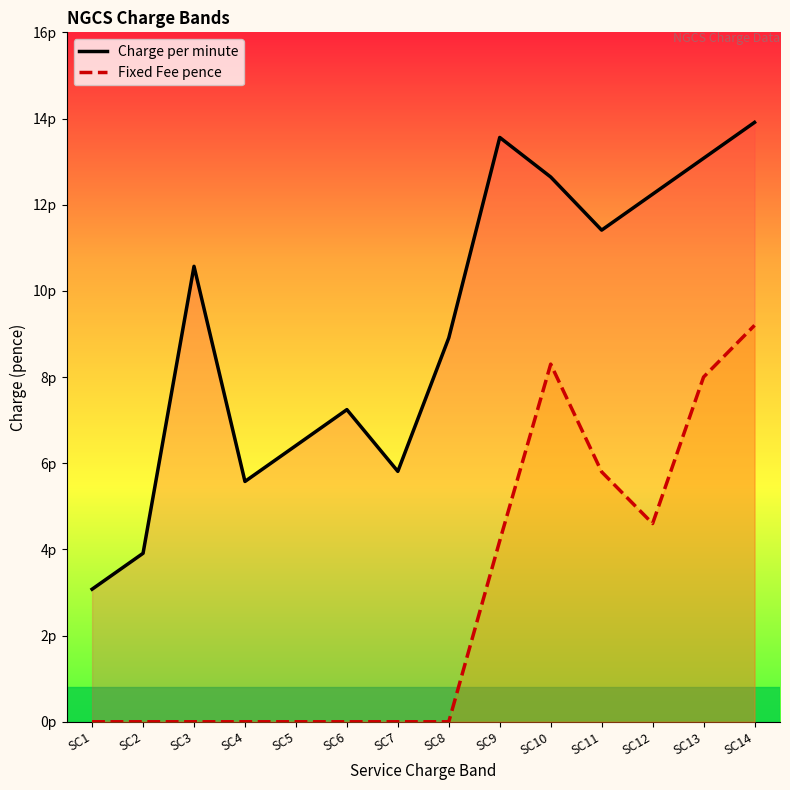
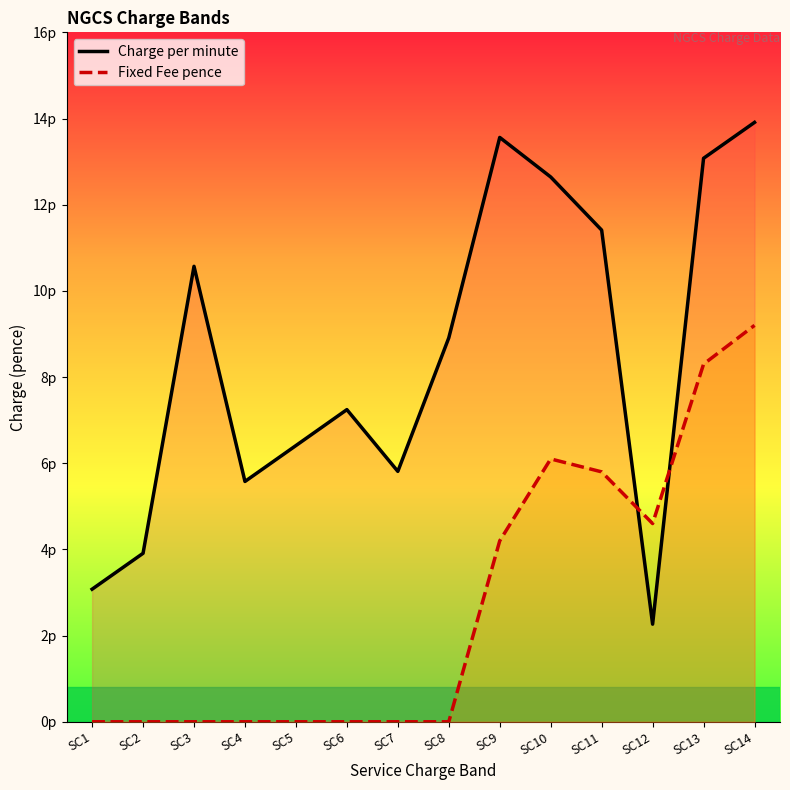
Fixed Fee pence, SC10: 8.3p -> 6.1p
Charge per minute, SC12: 12.2p -> 2.3p
Fixed Fee pence, SC13: 8.0p -> 8.3p
